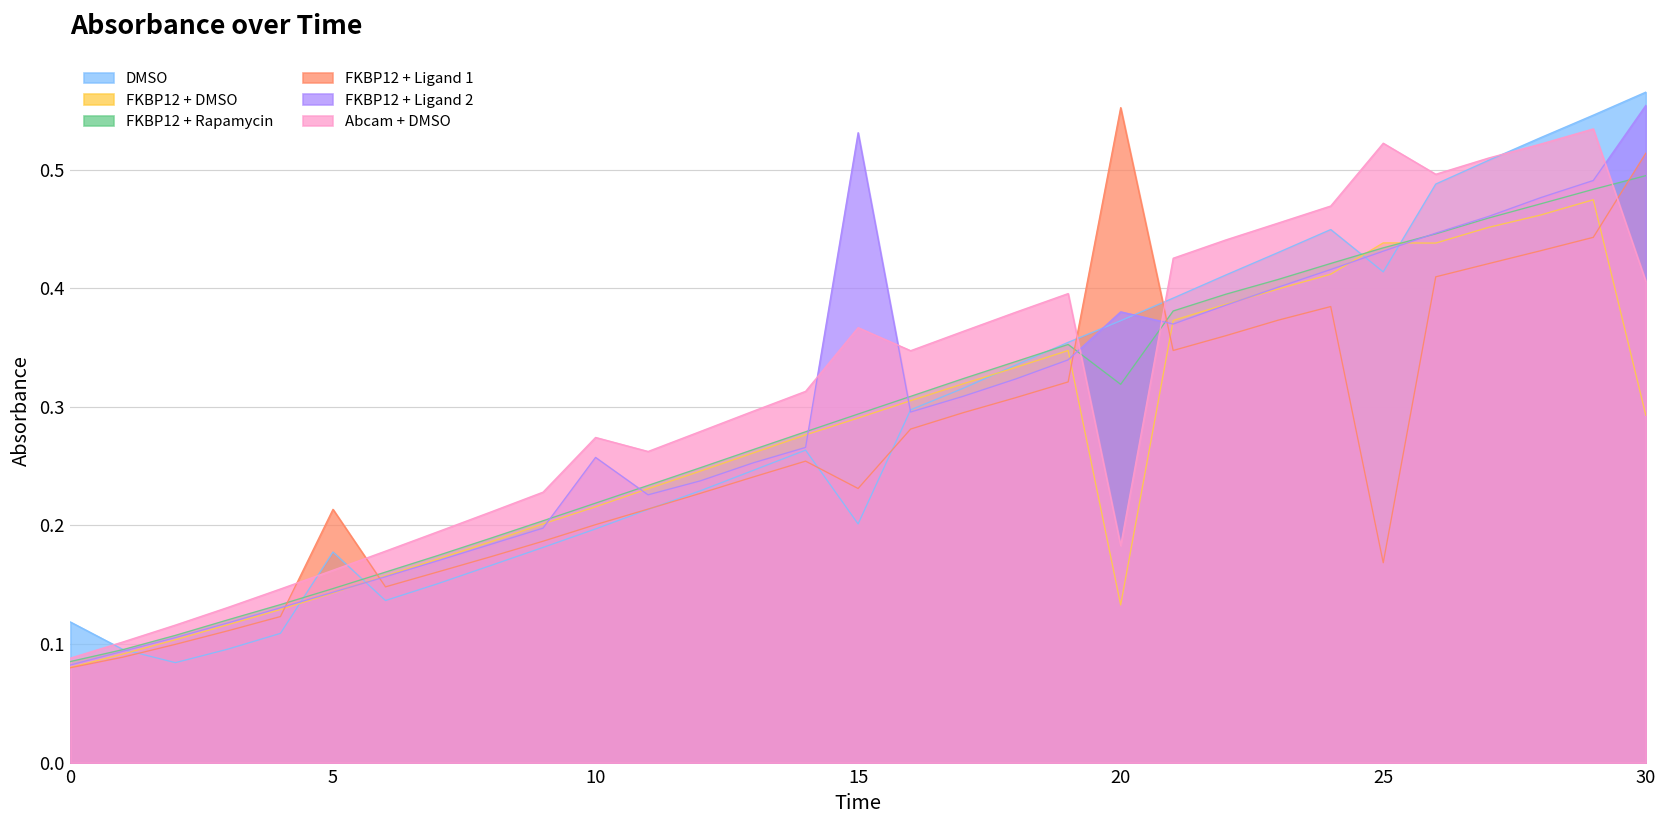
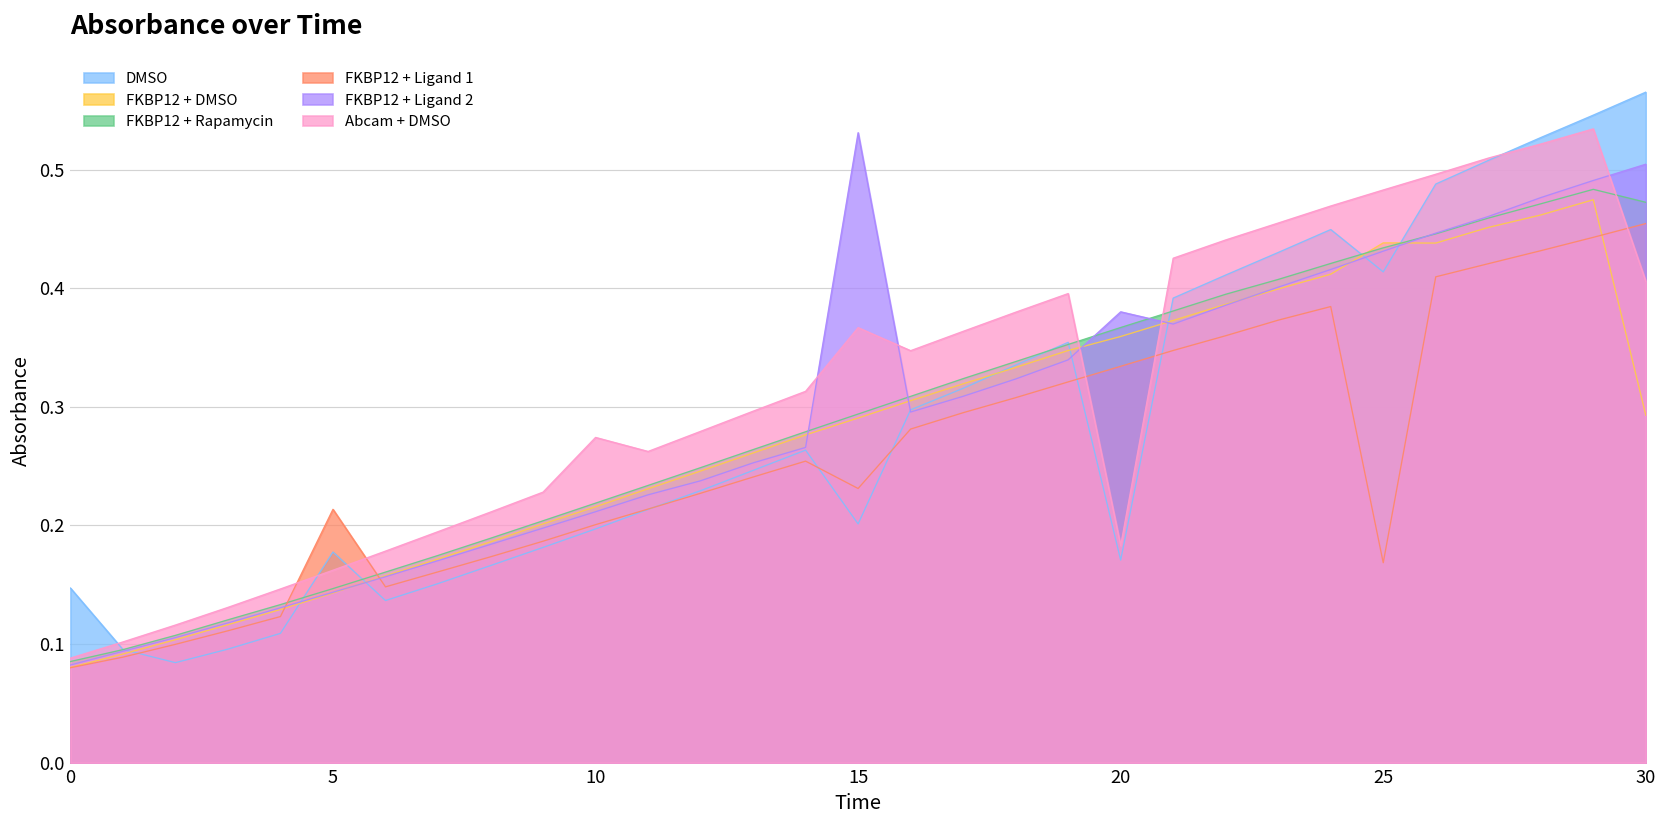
DMSO, 0: 0.12 -> 0.15
FKBP12 + Ligand 2, 10: 0.26 -> 0.21
DMSO, 20: 0.37 -> 0.17
FKBP12 + DMSO, 20: 0.13 -> 0.36
FKBP12 + Rapamycin, 20: 0.32 -> 0.37
FKBP12 + Ligand 1, 20: 0.55 -> 0.33
Abcam + DMSO, 25: 0.52 -> 0.48
FKBP12 + Rapamycin, 30: 0.49 -> 0.47
FKBP12 + Ligand 1, 30: 0.51 -> 0.45
FKBP12 + Ligand 2, 30: 0.55 -> 0.50
